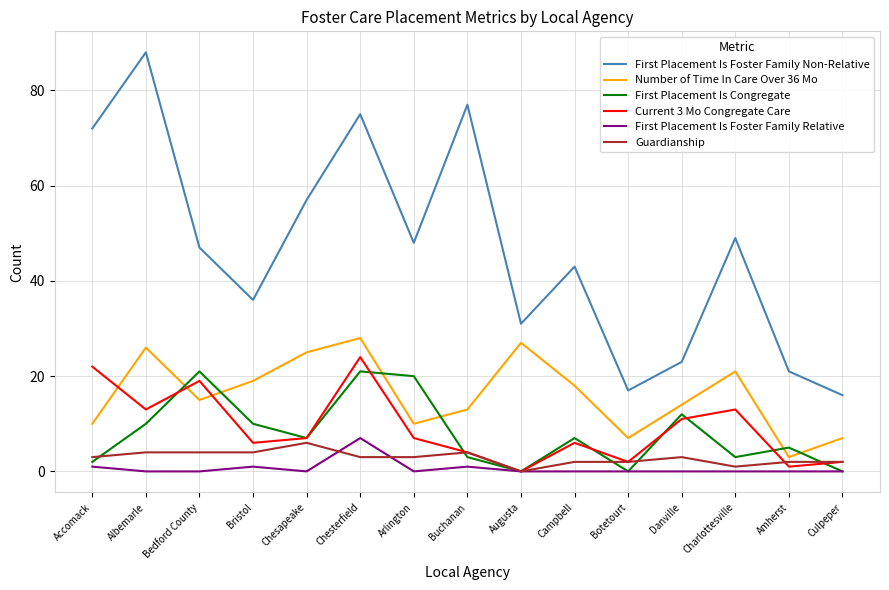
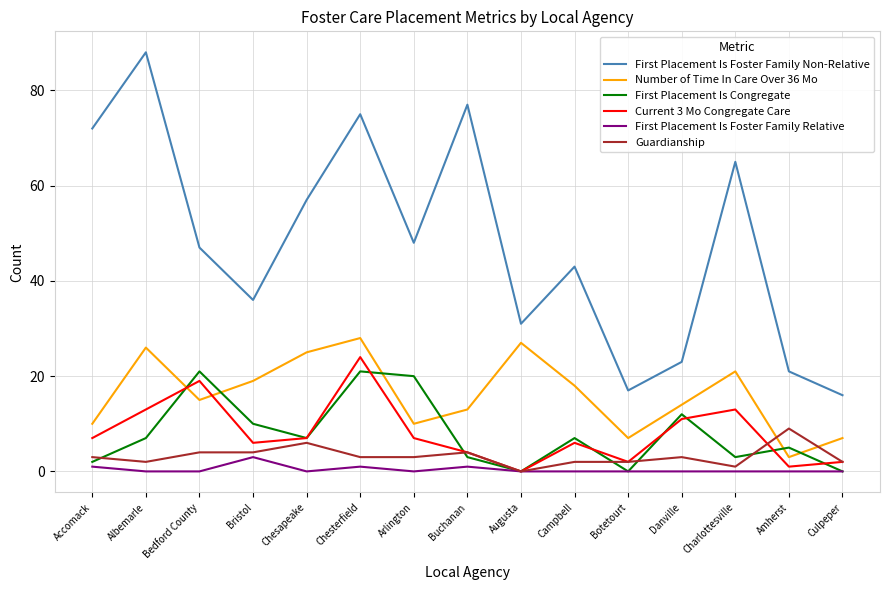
Current 3 Mo Congregate Care, Accomack: 22 -> 7
First Placement Is Congregate, Albemarle: 10 -> 7
Guardianship, Albemarle: 4 -> 2
First Placement Is Foster Family Relative, Bristol: 1 -> 3
First Placement Is Foster Family Relative, Chesterfield: 7 -> 1
First Placement Is Foster Family Non-Relative, Charlottesville: 49 -> 65
Guardianship, Amherst: 2 -> 9
